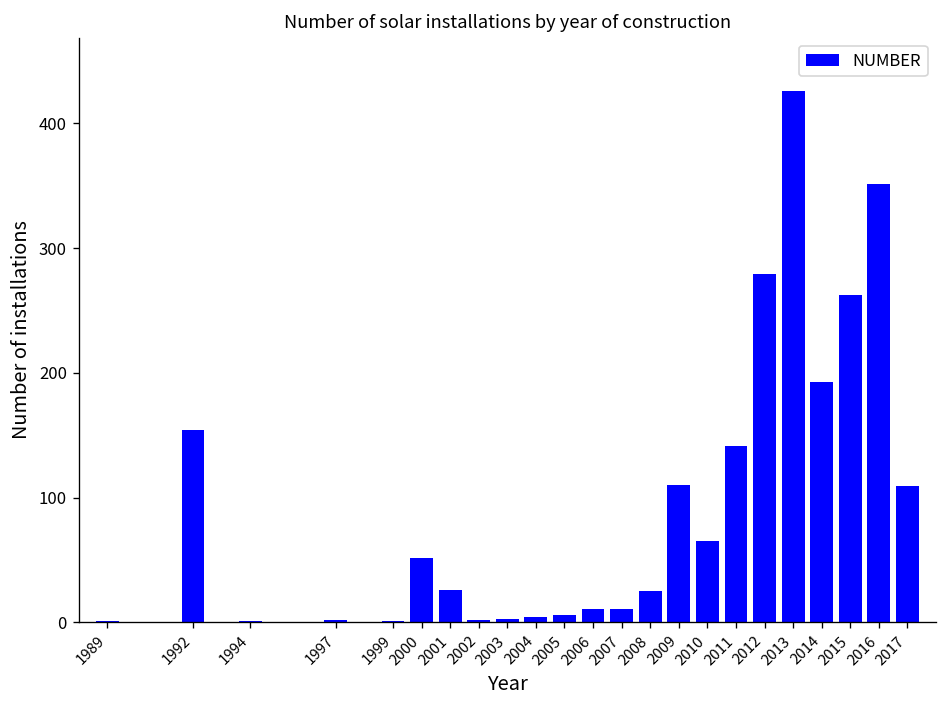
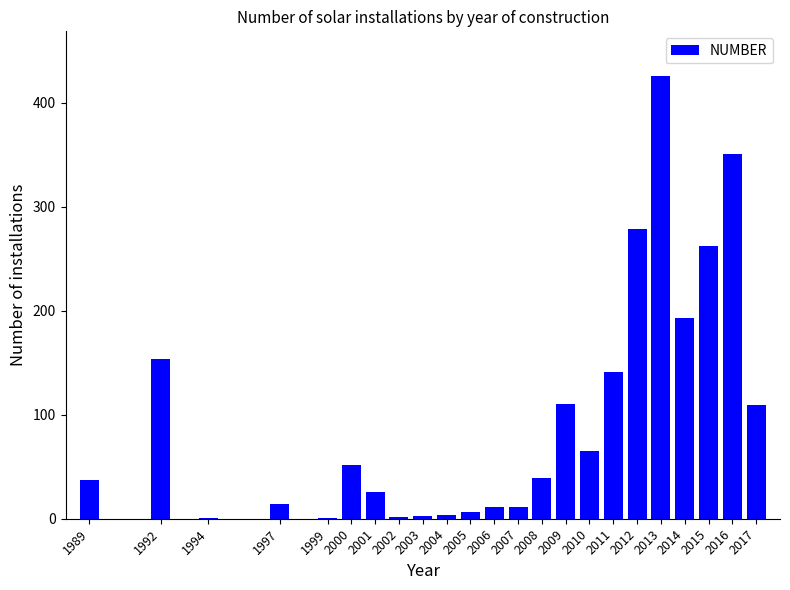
1989: 1 -> 37
1997: 2 -> 14
2008: 25 -> 39
